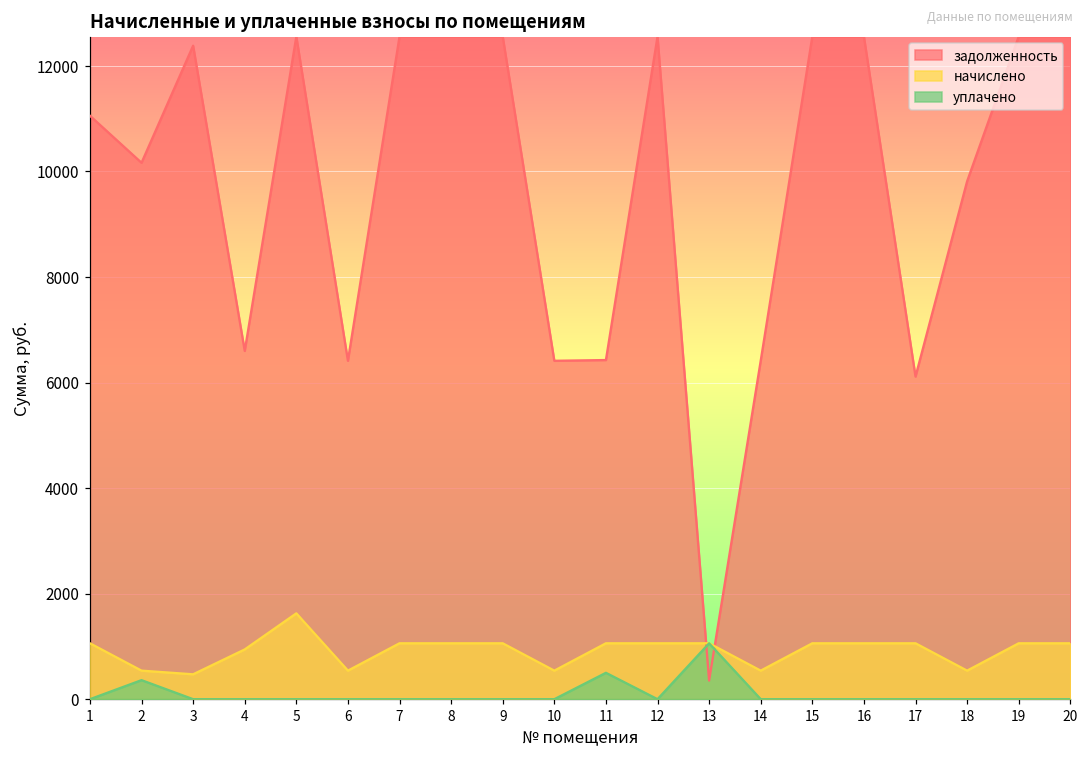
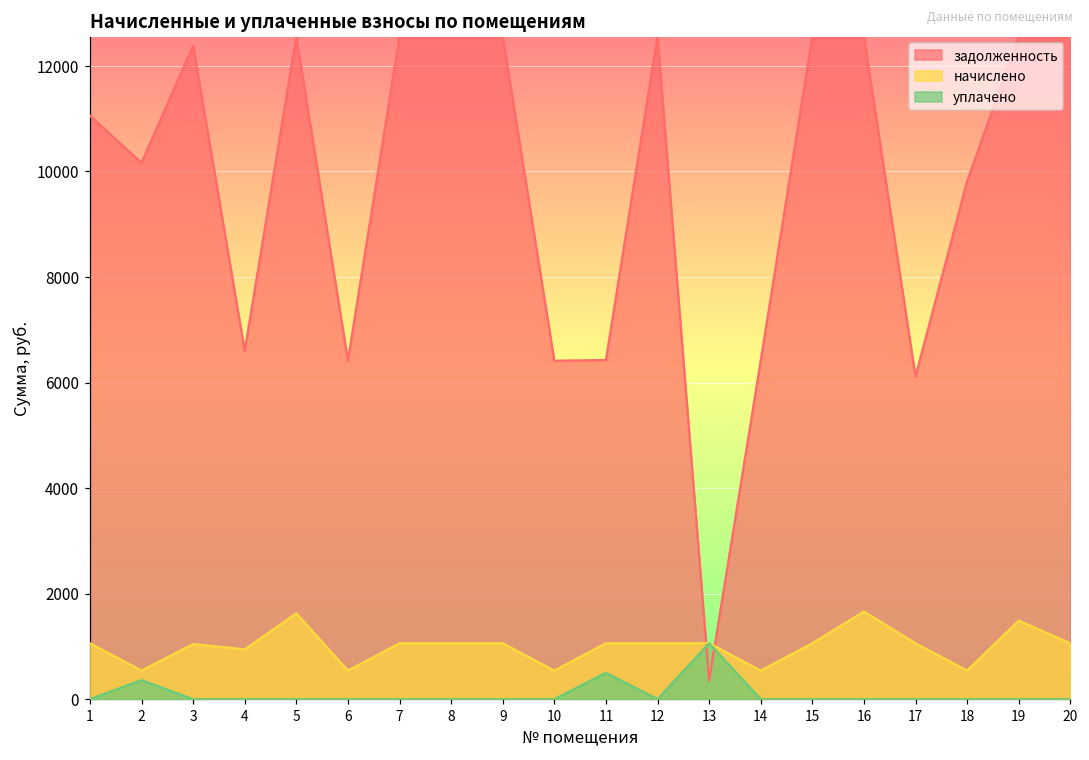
начислено, 3: 500 -> 1000
начислено, 16: 1100 -> 1700
начислено, 19: 1100 -> 1500
